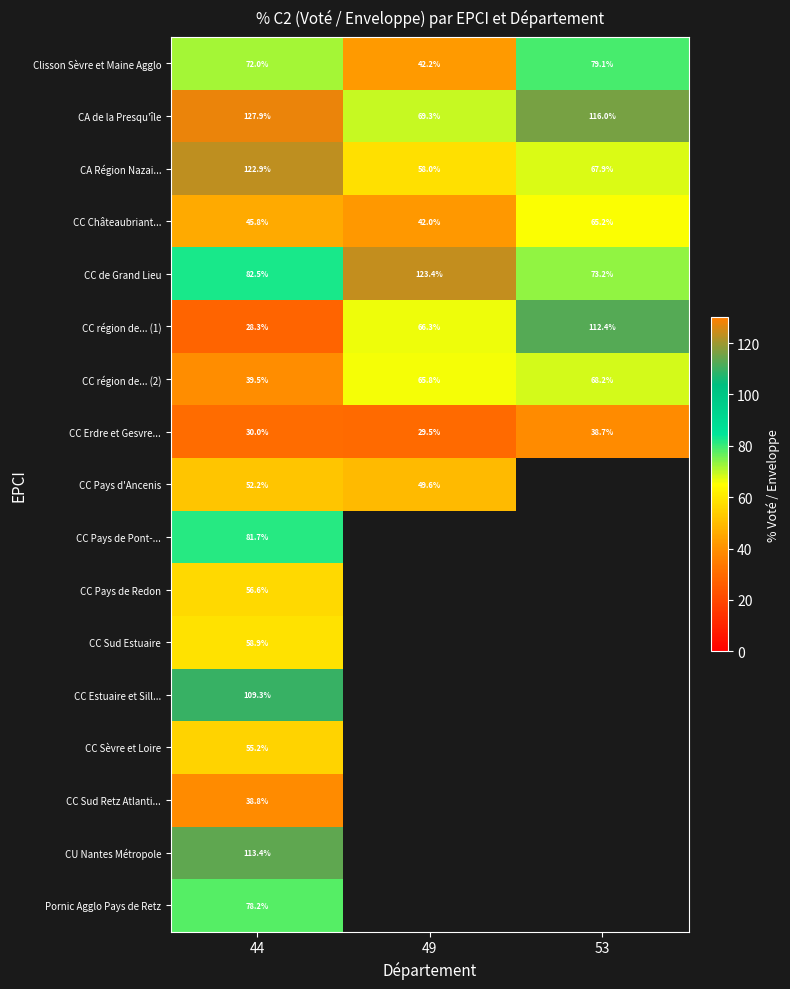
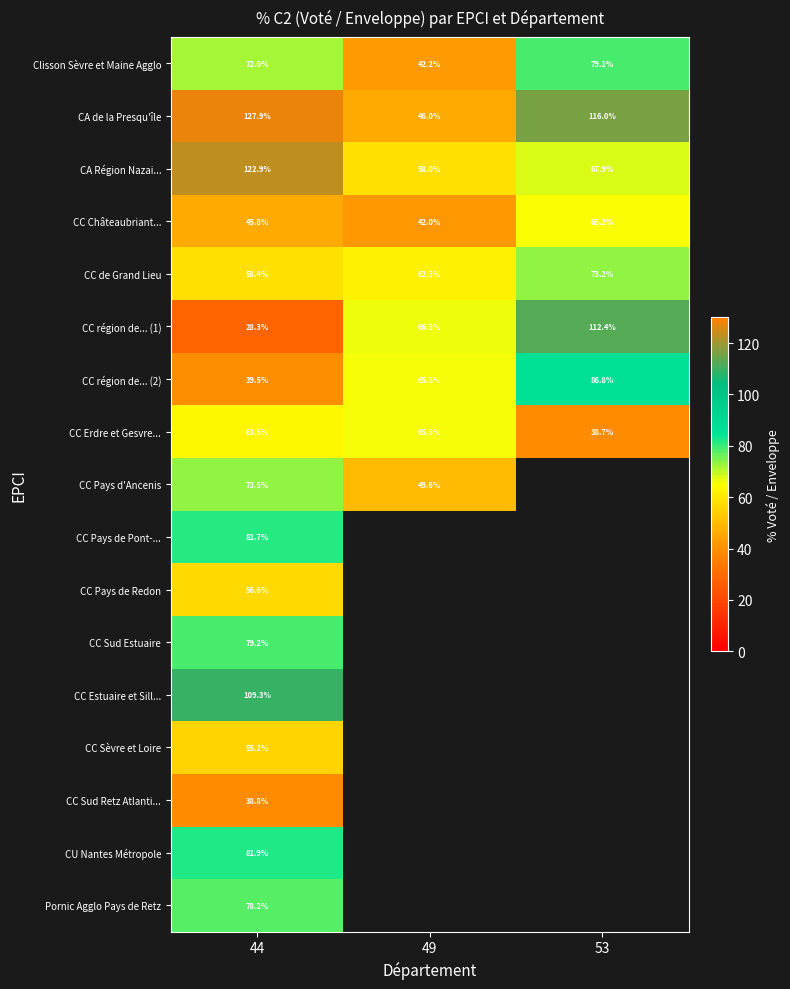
CA de la Presqu'île, 49: 69.3% -> 46.0%
CC de Grand Lieu, 44: 82.5% -> 58.4%
CC de Grand Lieu, 49: 123.4% -> 62.3%
CC région de... (2), 53: 68.2% -> 86.8%
CC Erdre et Gesvre..., 44: 30.0% -> 63.5%
CC Erdre et Gesvre..., 49: 29.5% -> 65.8%
CC Pays d'Ancenis, 44: 52.2% -> 73.5%
CC Sud Estuaire, 44: 58.9% -> 79.2%
CU Nantes Métropole, 44: 113.4% -> 81.9%
